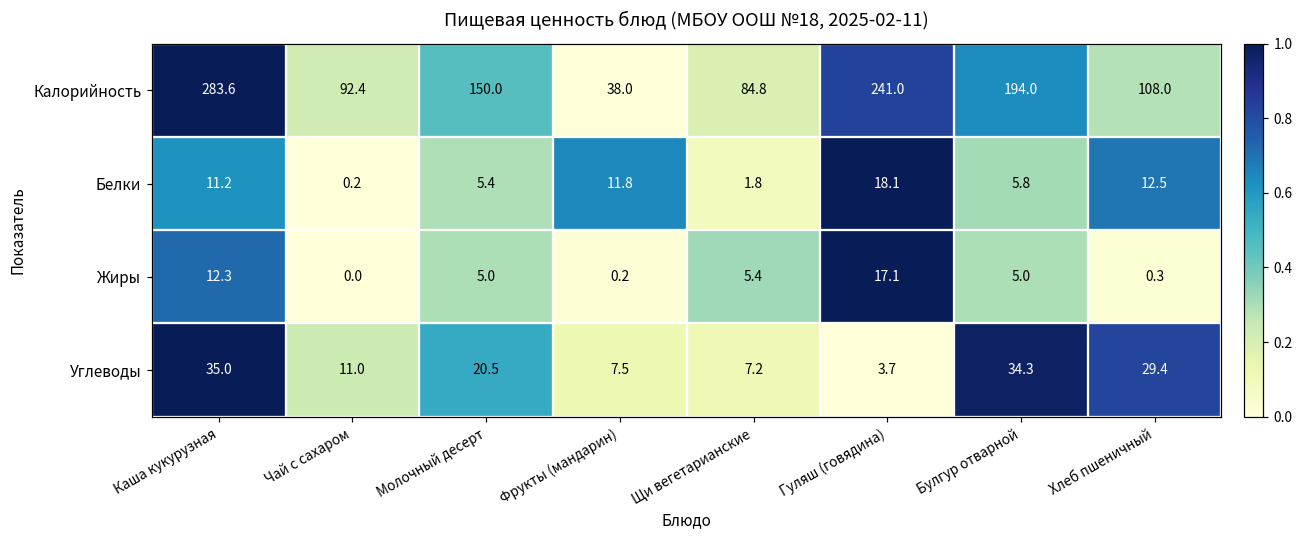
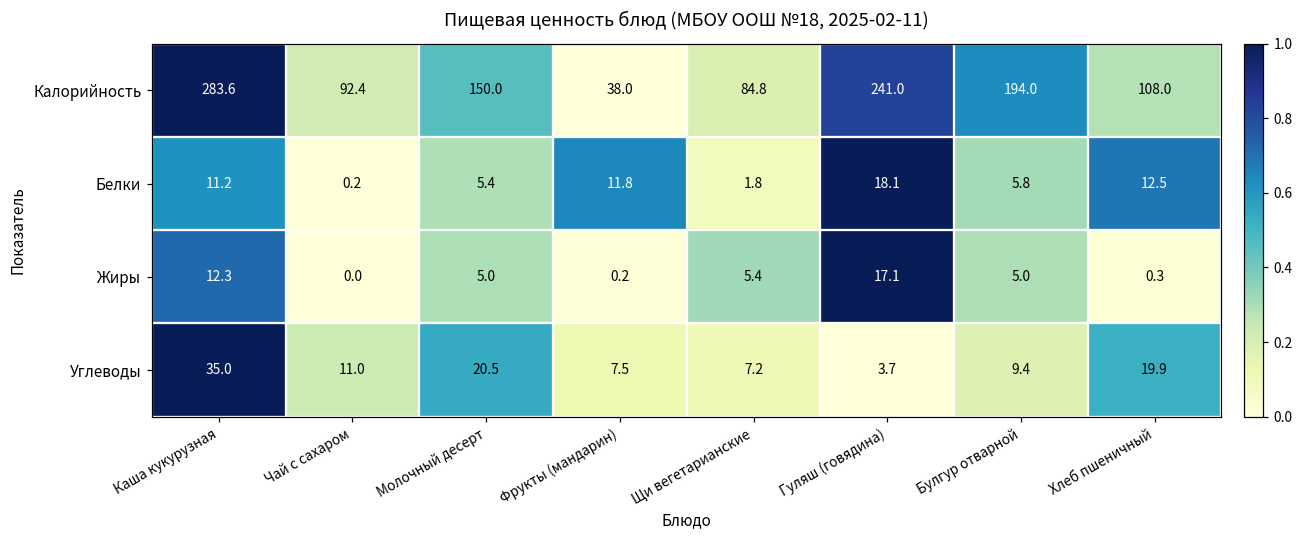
Углеводы, Булгур отварной: 34.3 -> 9.4
Углеводы, Хлеб пшеничный: 29.4 -> 19.9
